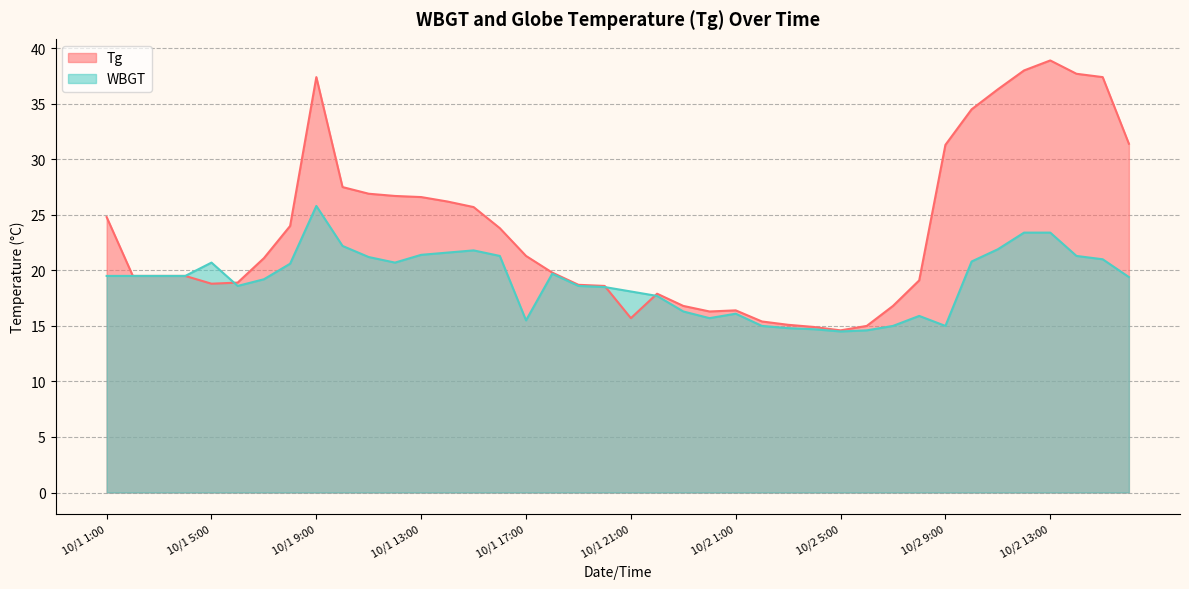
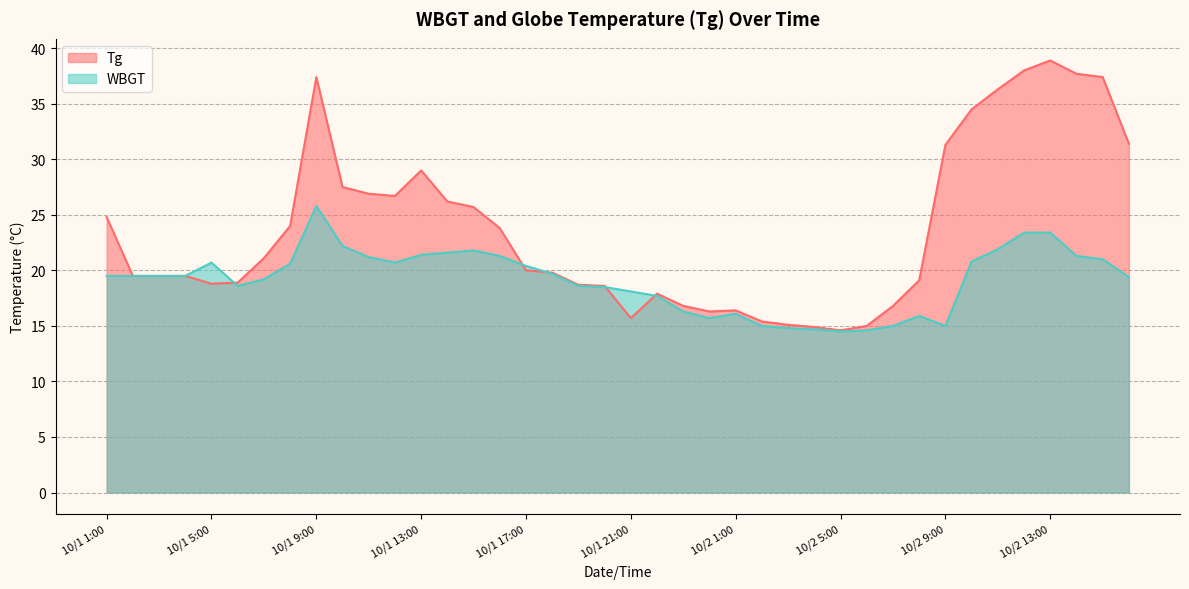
Tg, 10/1 13:00: 26.6 -> 29.0
Tg, 10/1 17:00: 21.3 -> 20.0
WBGT, 10/1 17:00: 15.5 -> 20.4
